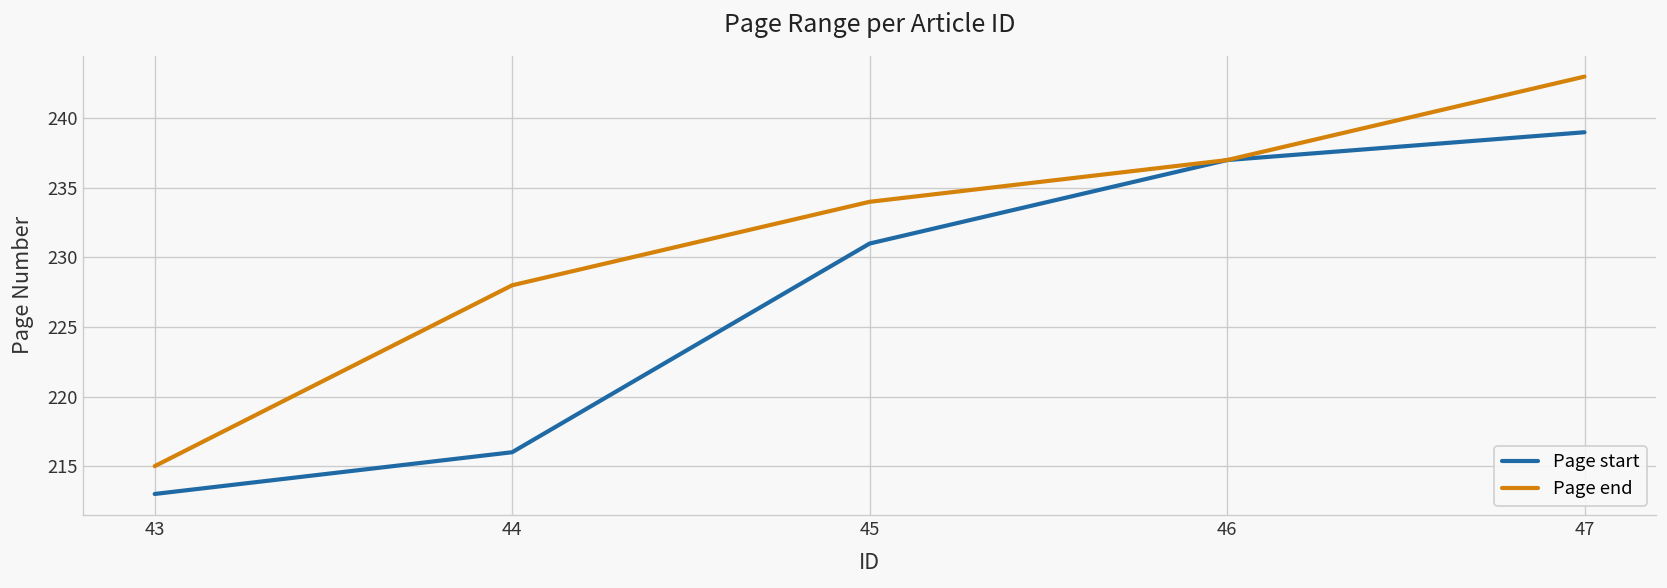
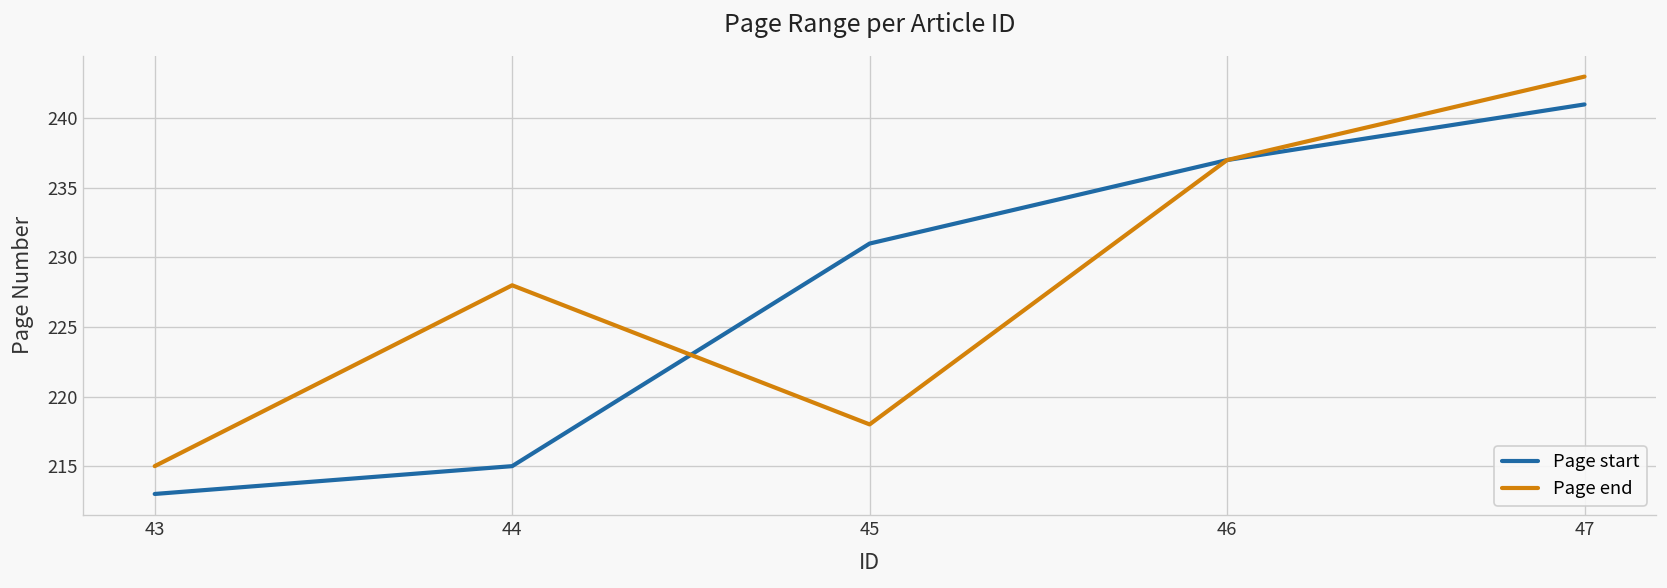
Page start, 44: 216 -> 215
Page end, 45: 234 -> 218
Page start, 47: 239 -> 241
